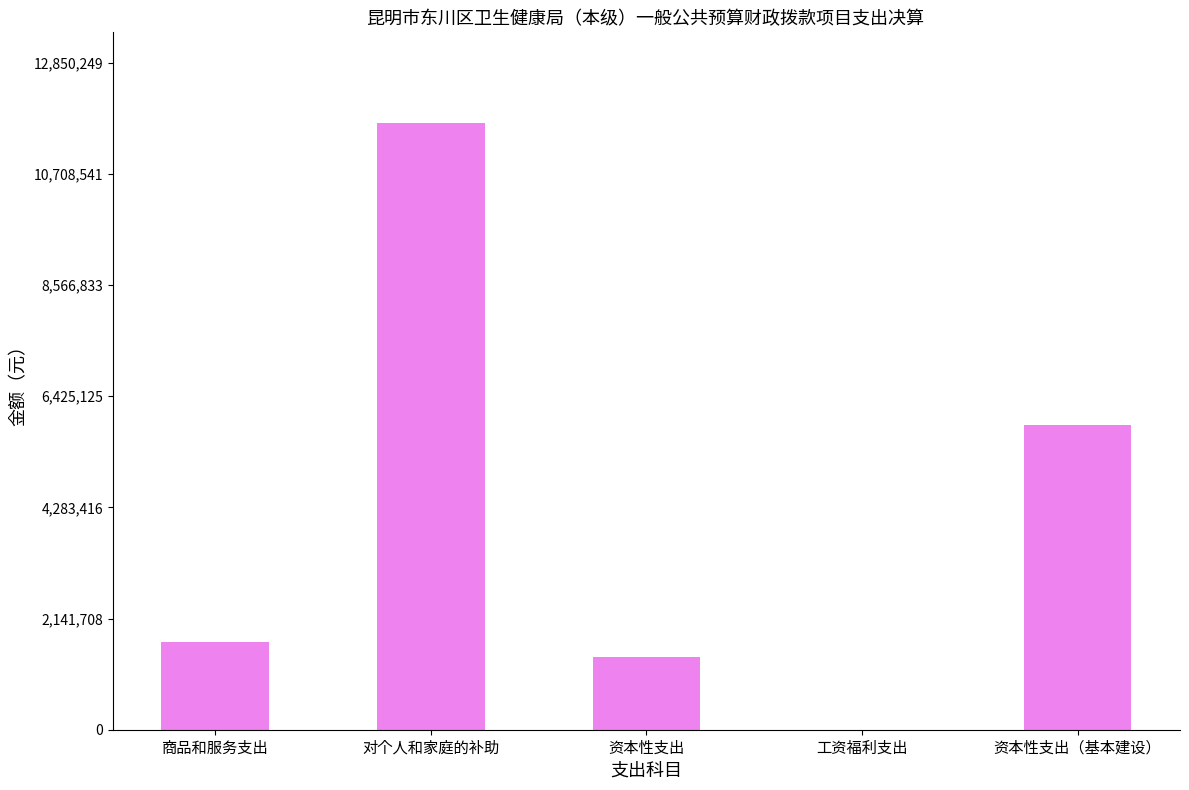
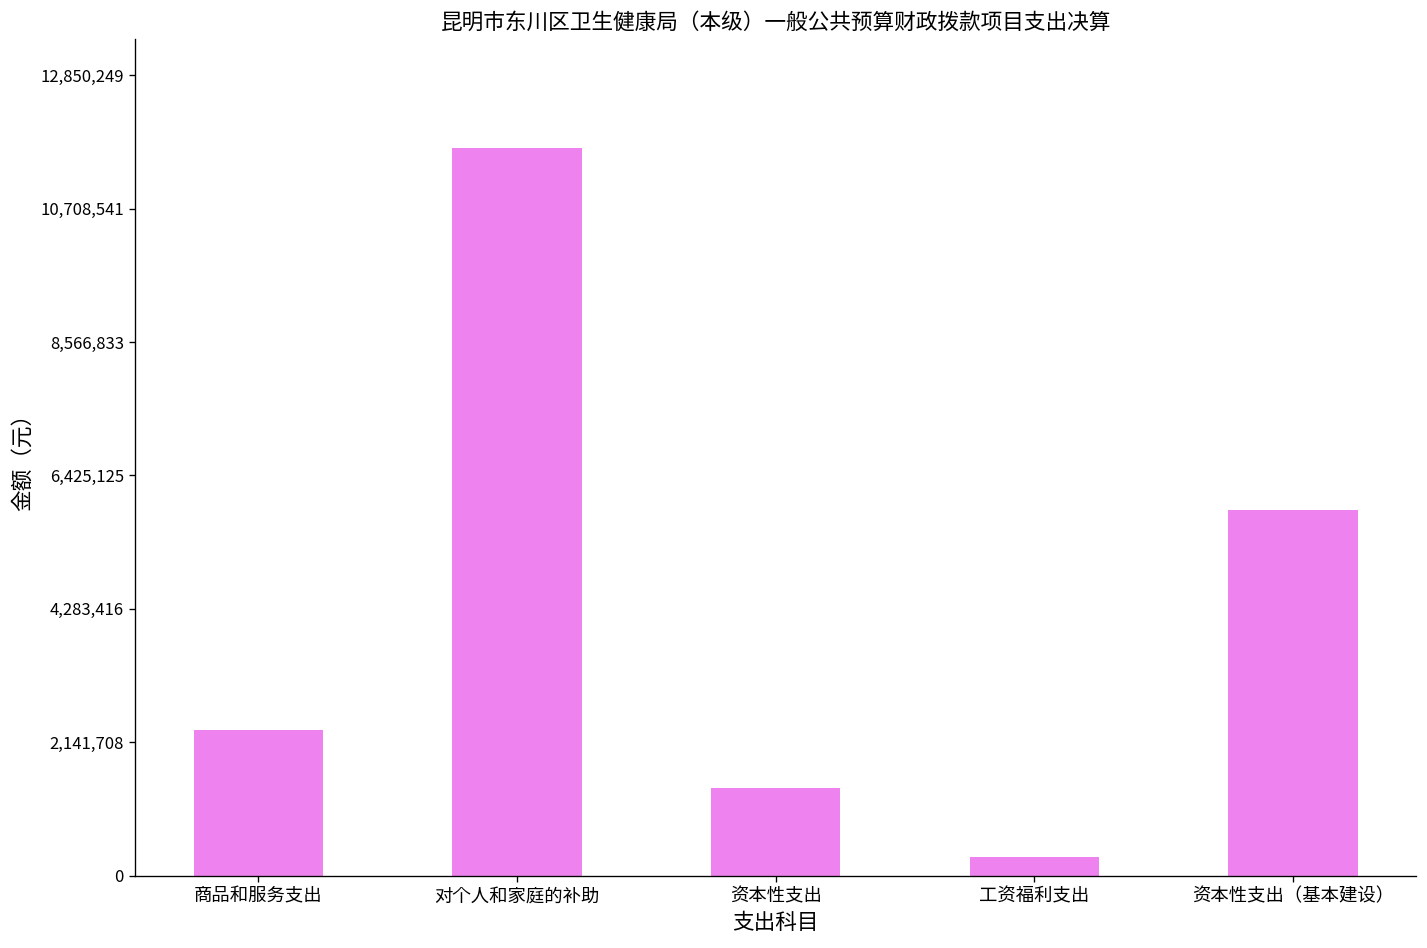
商品和服务支出: 1,700,000 -> 2,300,000
工资福利支出: 0 -> 300,000
